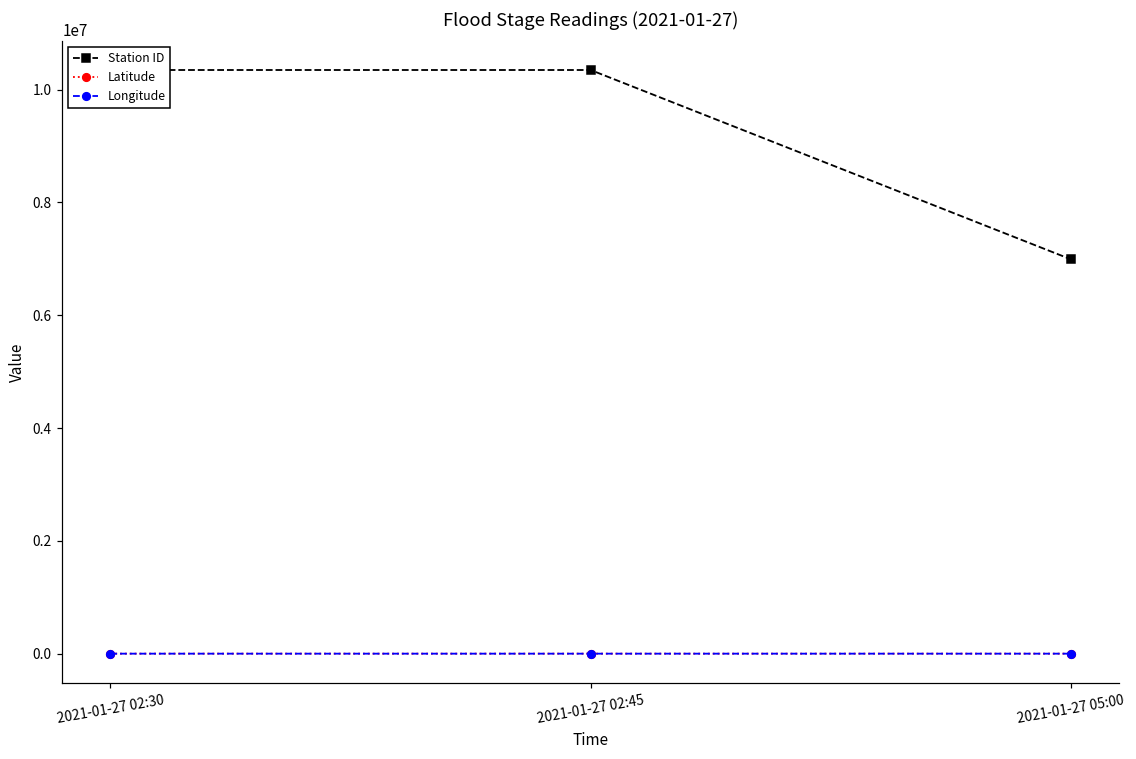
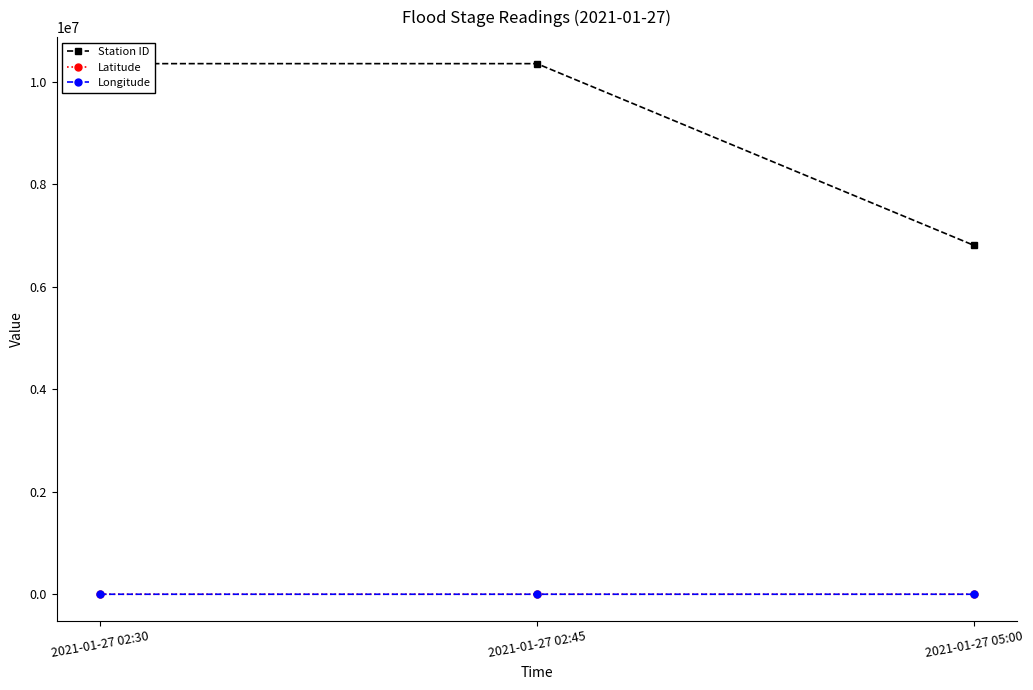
Station ID, 2021-01-27 05:00: 7000000 -> 6800000
